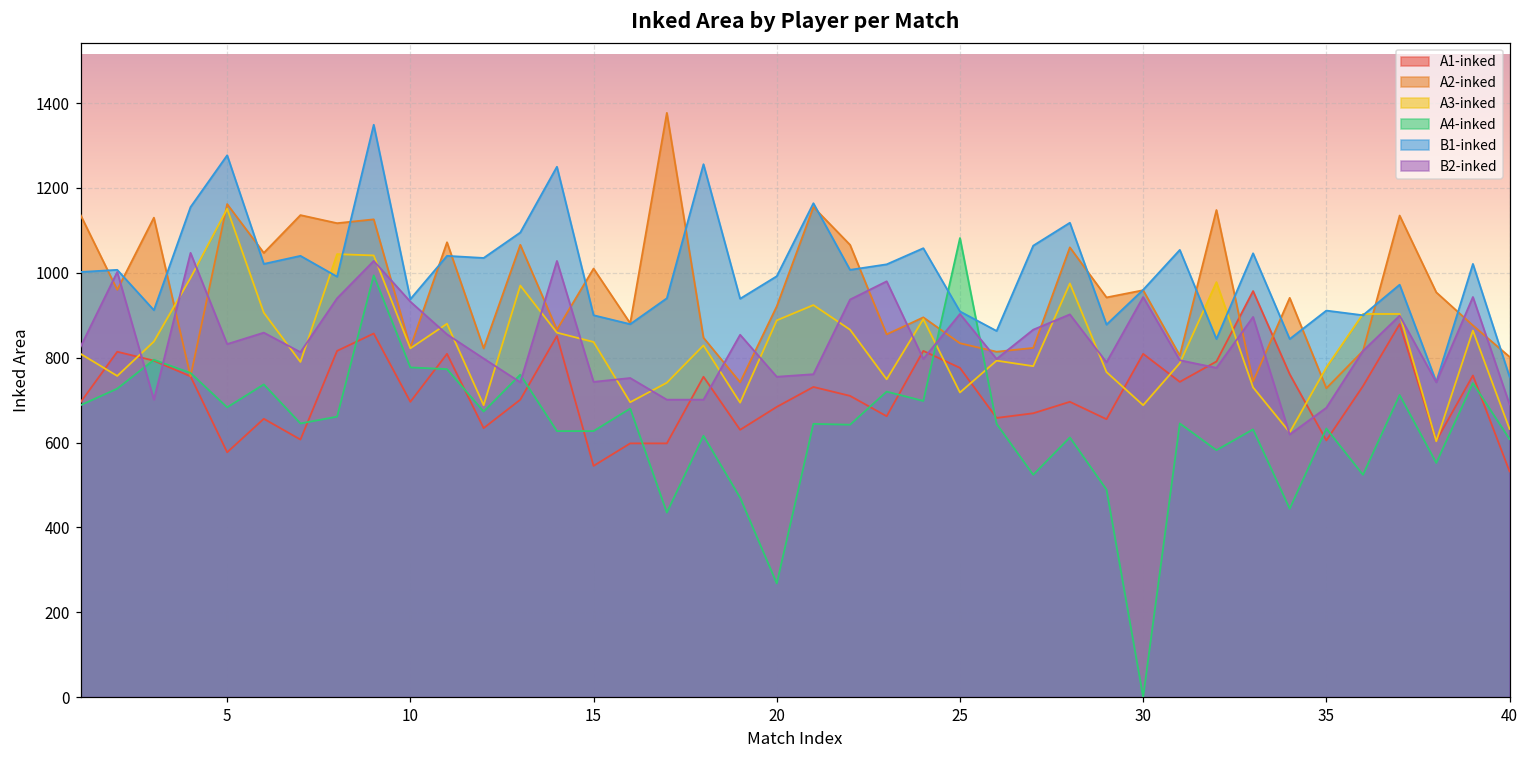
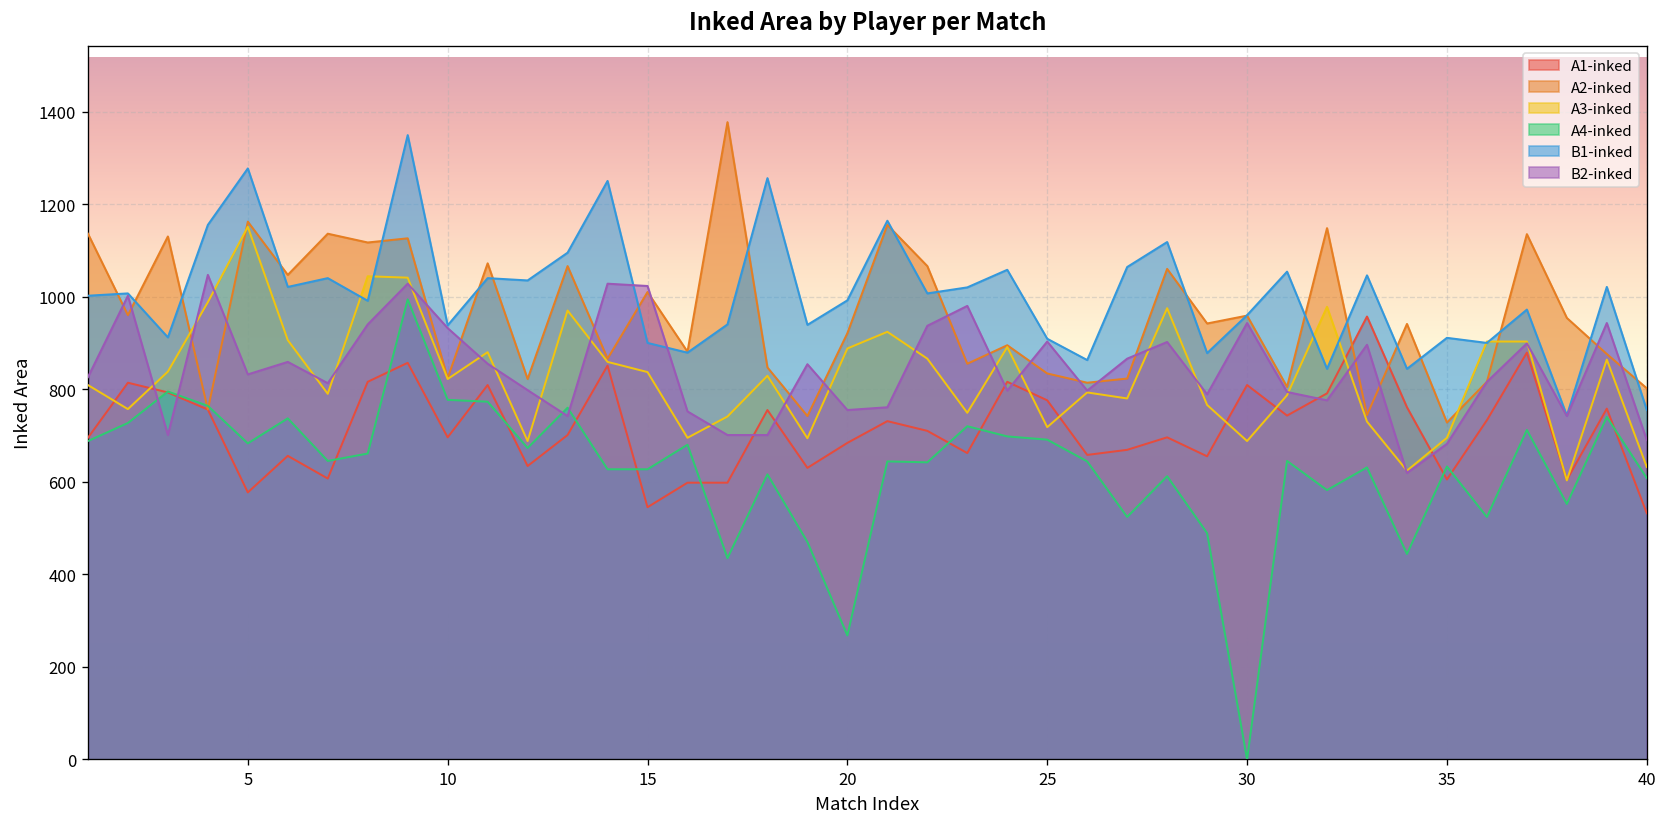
B2-inked, 15: 740 -> 1020
A4-inked, 25: 1080 -> 690
A3-inked, 35: 780 -> 700
